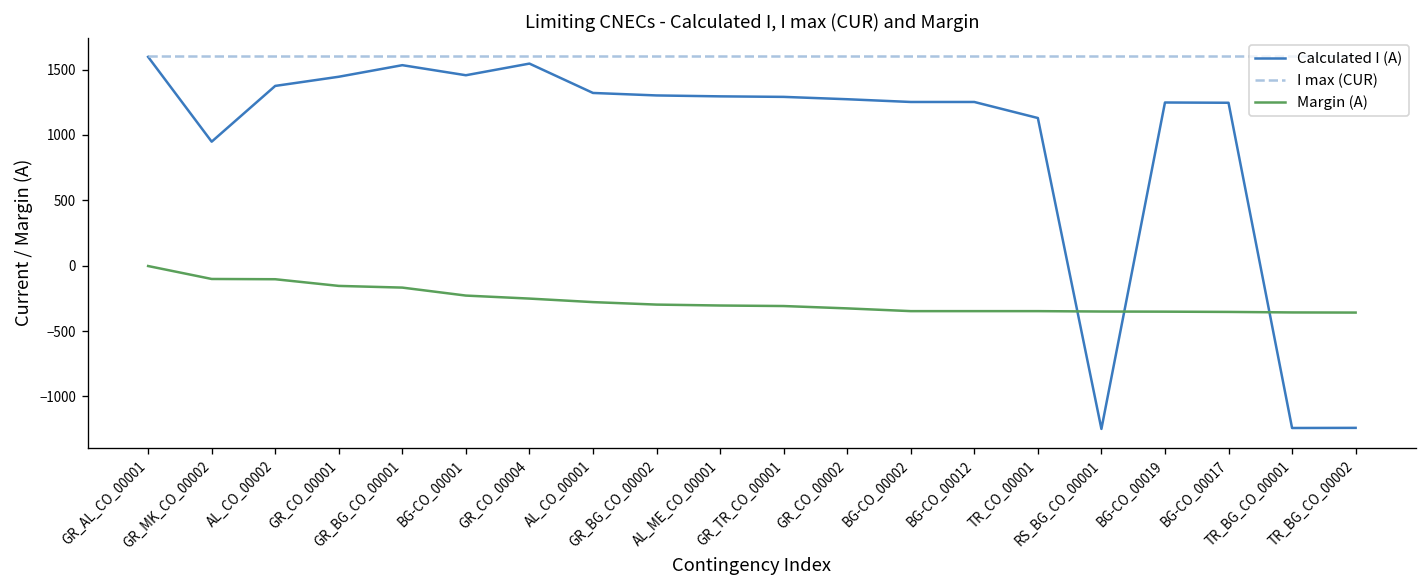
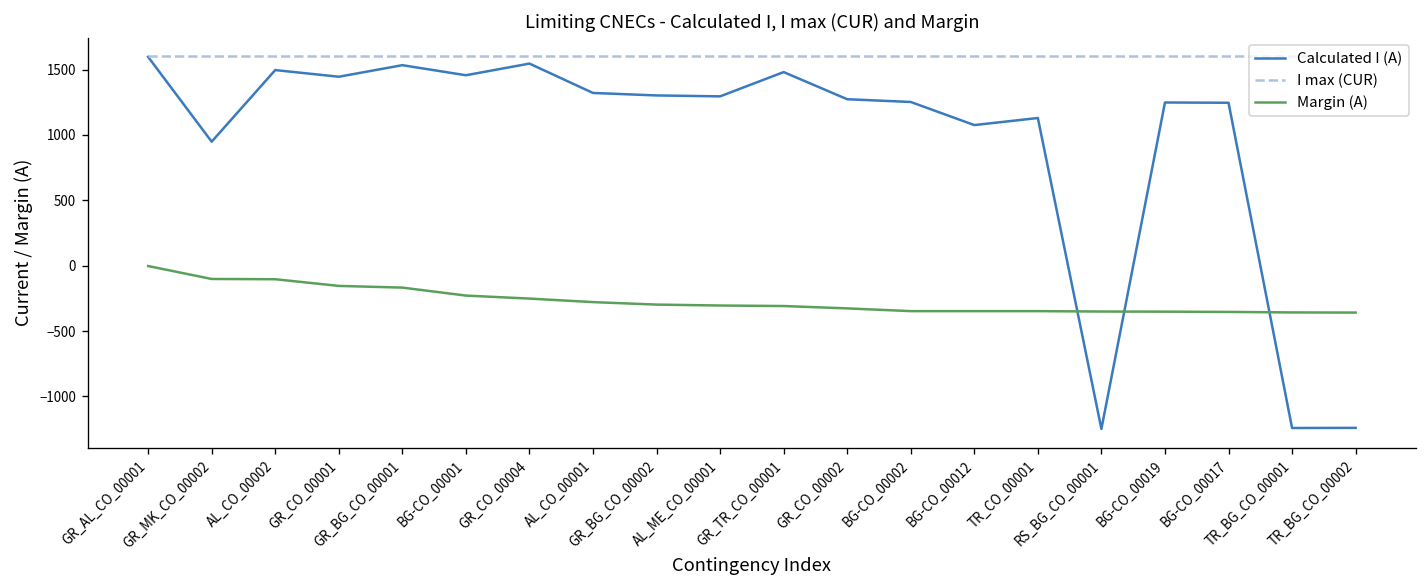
Calculated I (A), AL_CO_00002: 1370 -> 1500
Calculated I (A), GR_TR_CO_00001: 1290 -> 1480
Calculated I (A), BG-CO_00012: 1250 -> 1080
